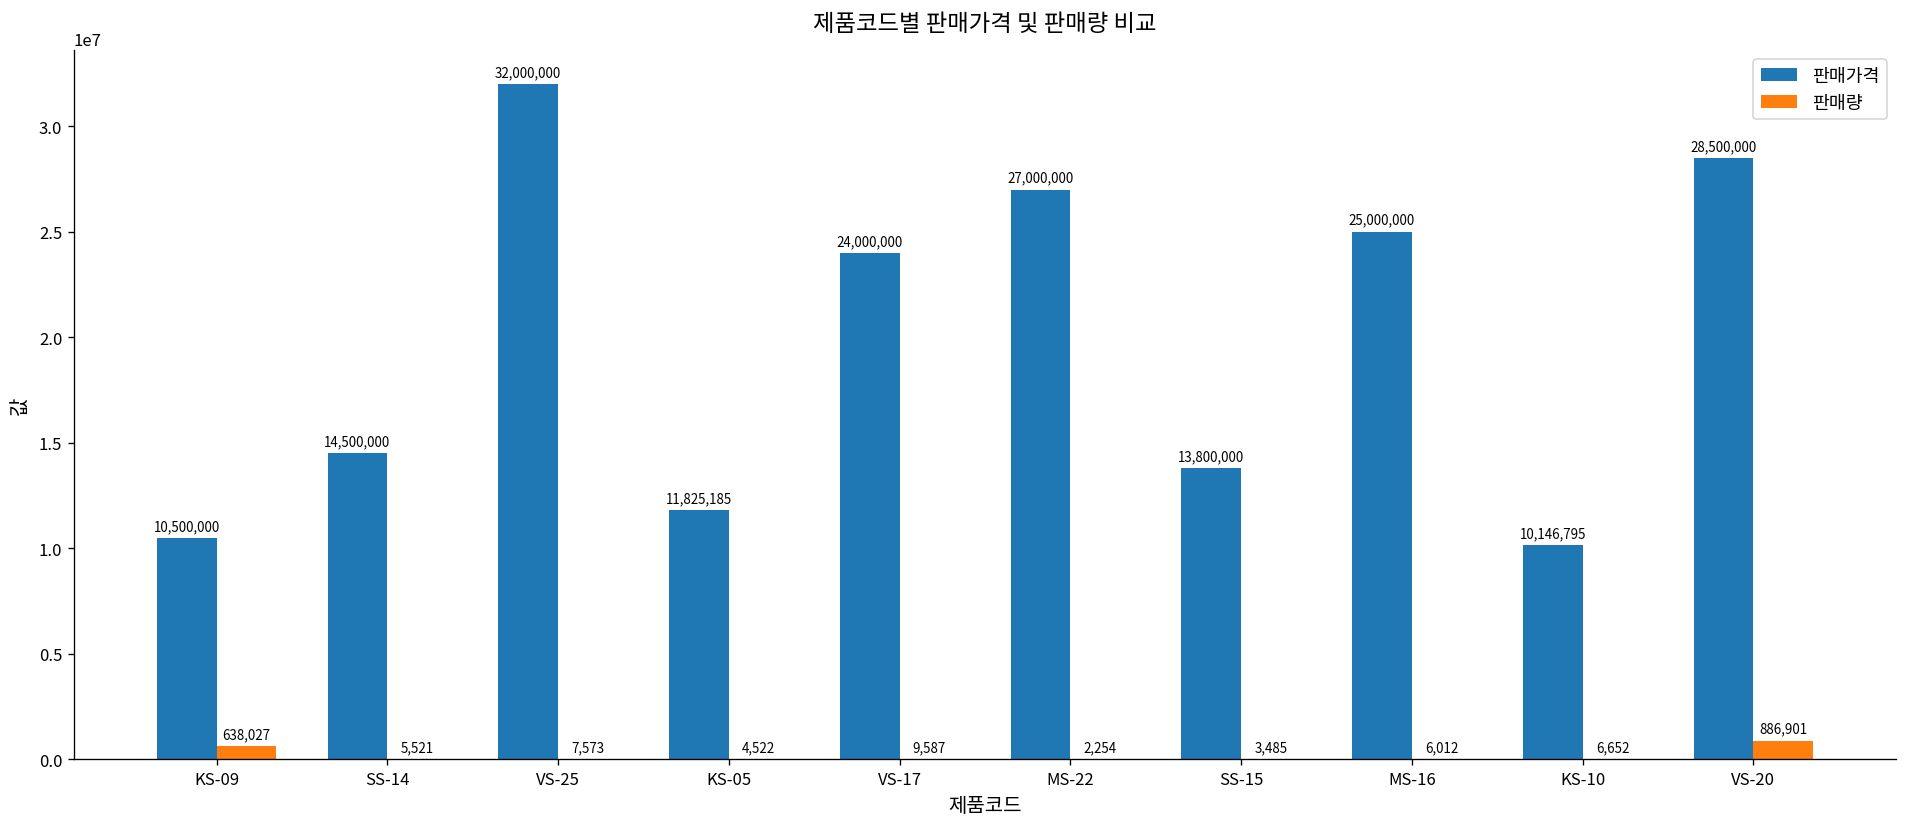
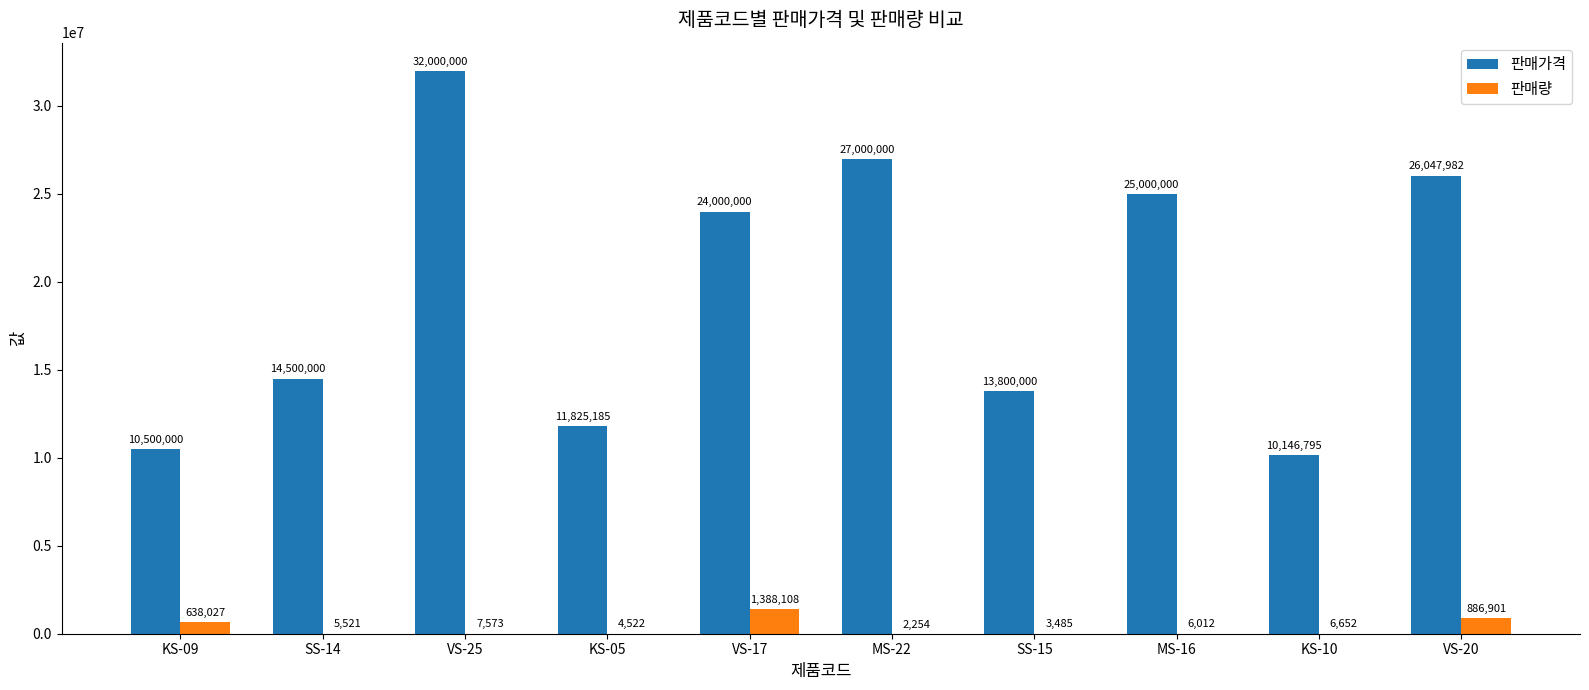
판매량, VS-17: 9,587 -> 1,388,108
판매가격, VS-20: 28,500,000 -> 26,047,982
